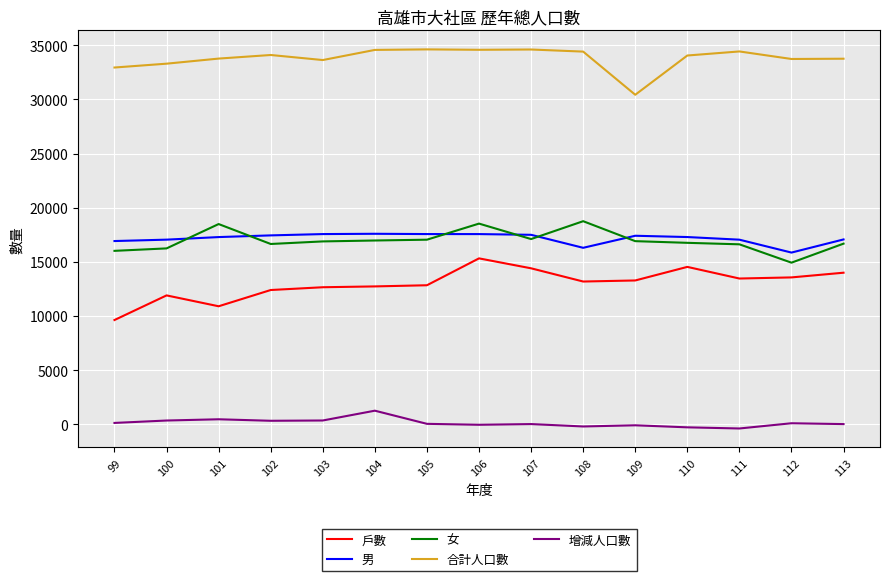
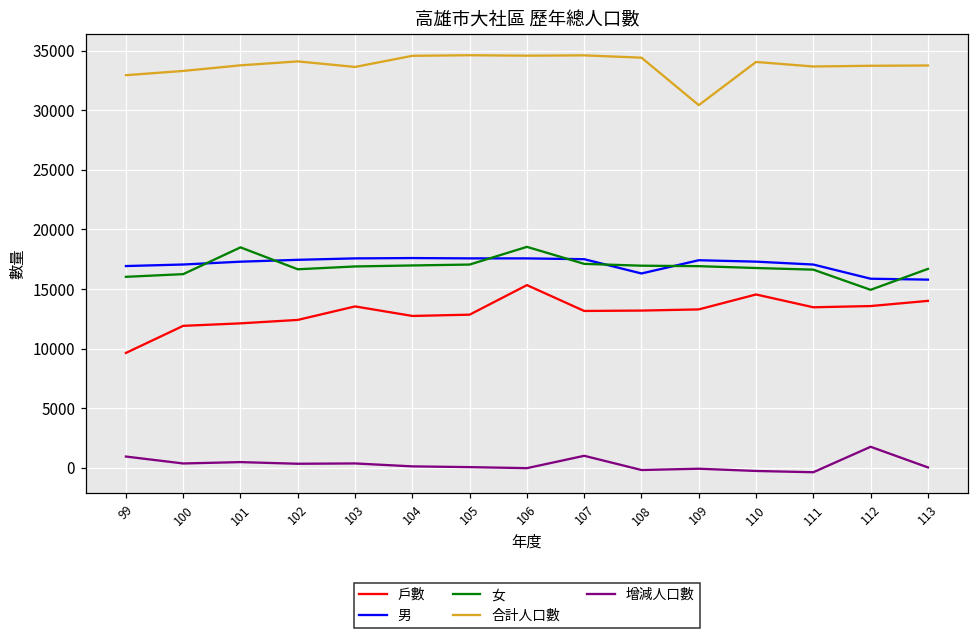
增減人口數, 99: 100 -> 900
戶數, 101: 10900 -> 12100
戶數, 103: 12700 -> 13500
增減人口數, 104: 1300 -> 100
戶數, 107: 14400 -> 13200
增減人口數, 107: 0 -> 1000
女, 108: 18800 -> 17000
合計人口數, 111: 34400 -> 33700
增減人口數, 112: 100 -> 1800
男, 113: 17100 -> 15800
